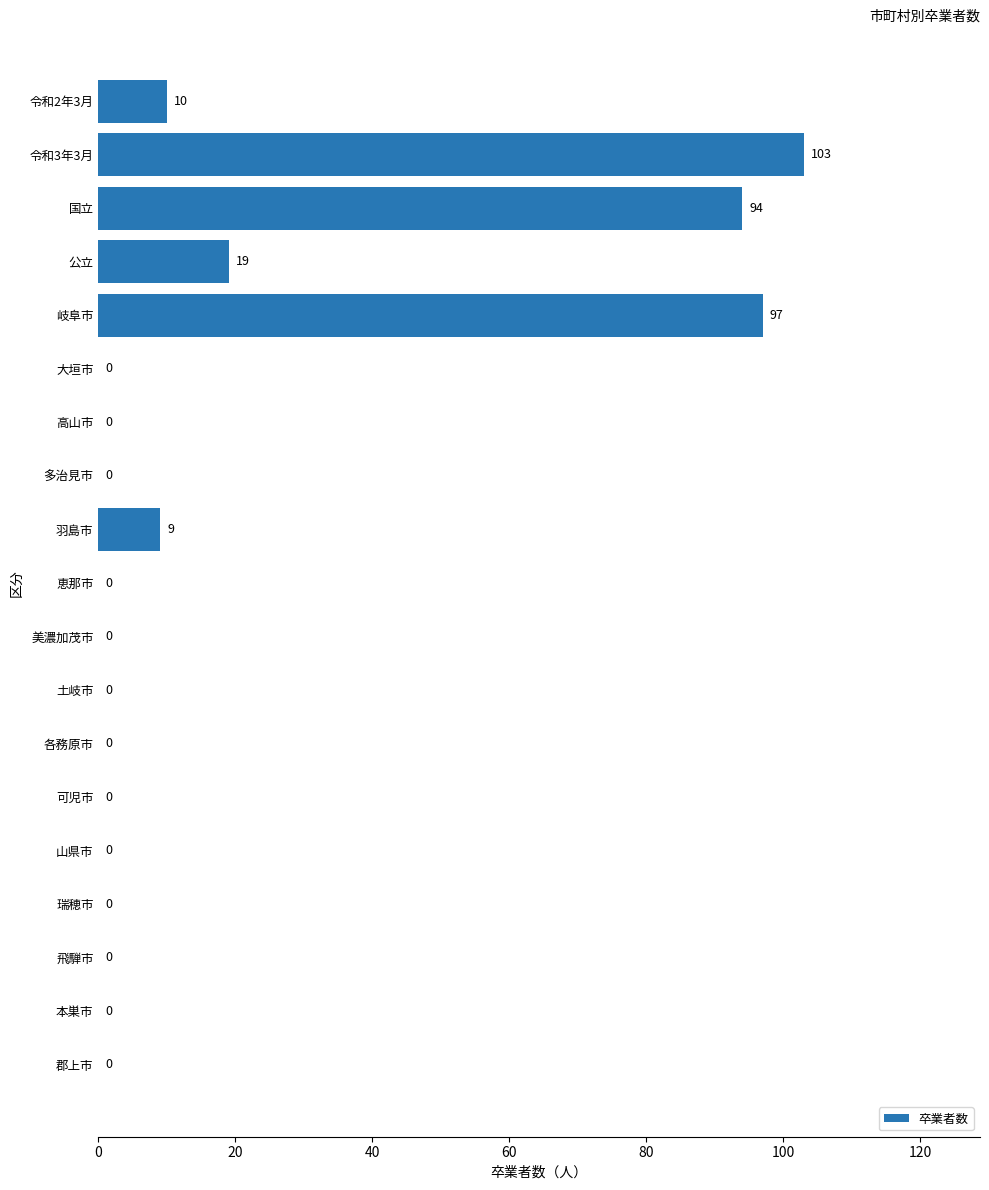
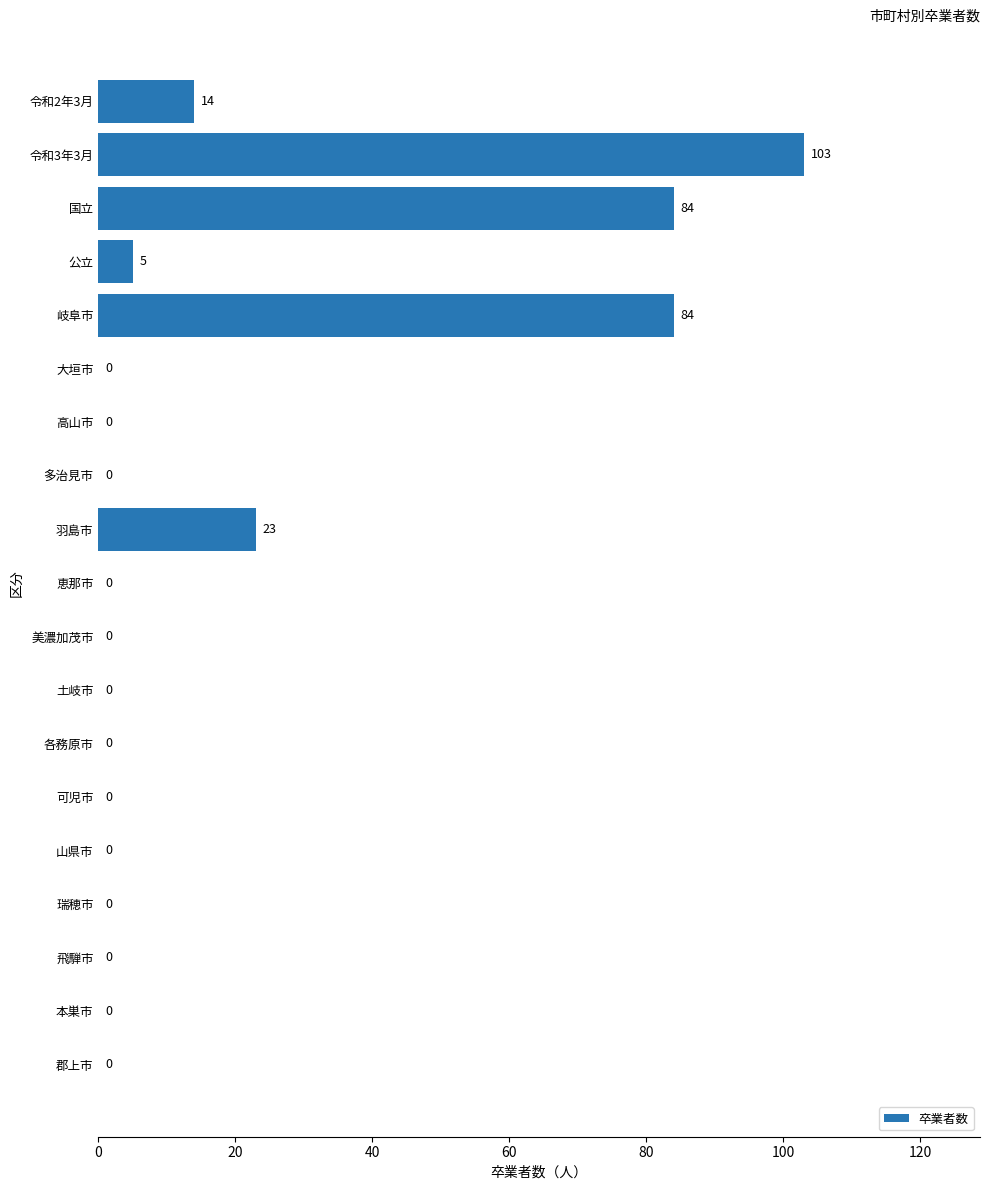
令和2年3月: 10 -> 14
国立: 94 -> 84
公立: 19 -> 5
岐阜市: 97 -> 84
羽島市: 9 -> 23
